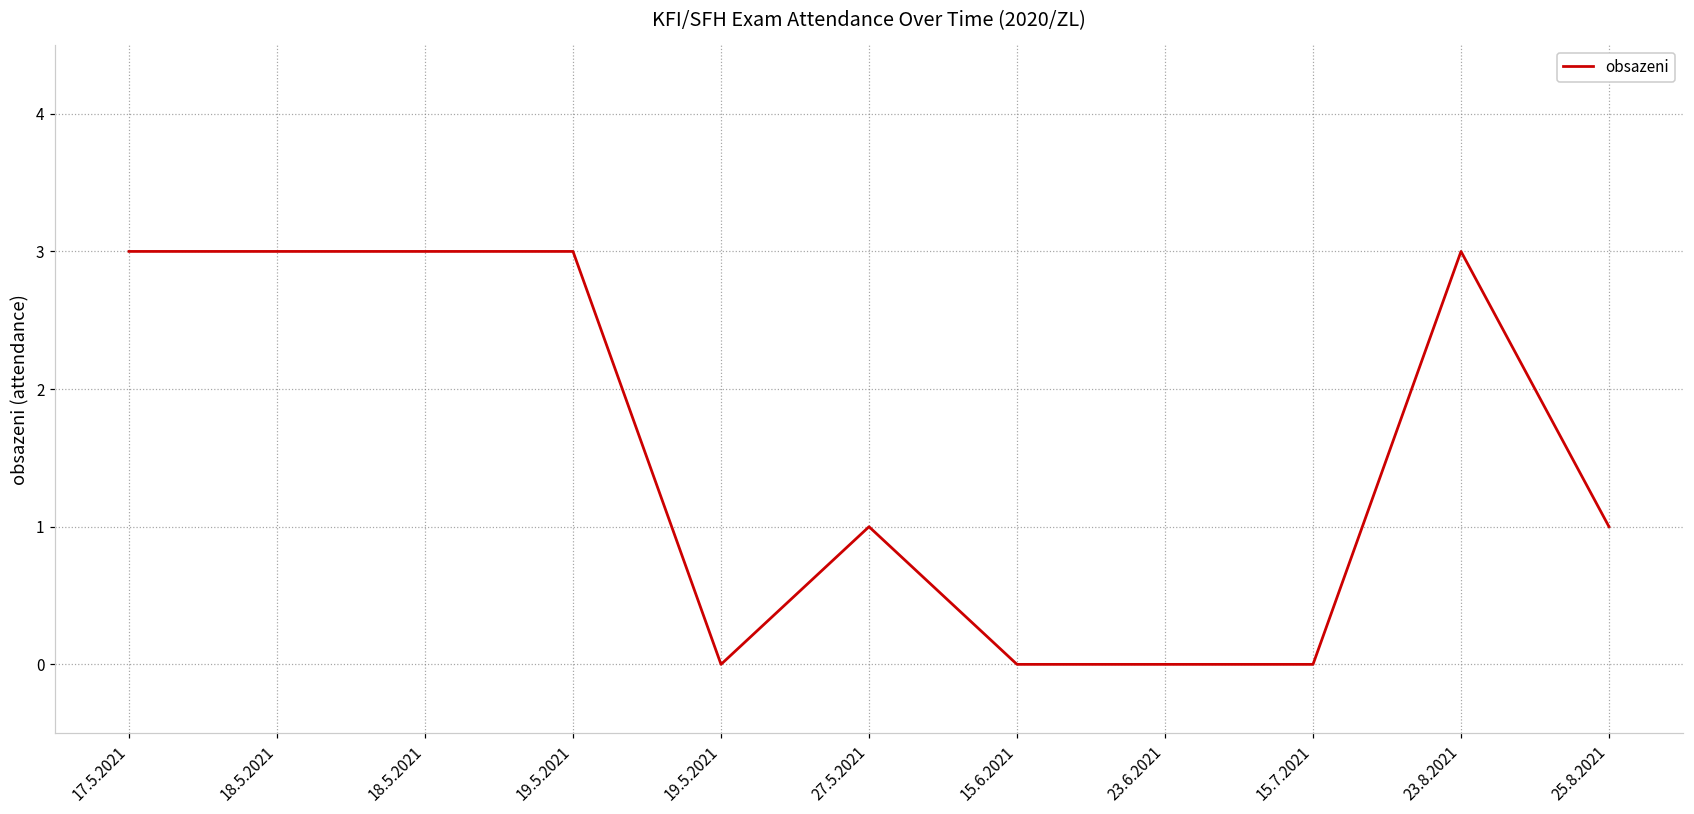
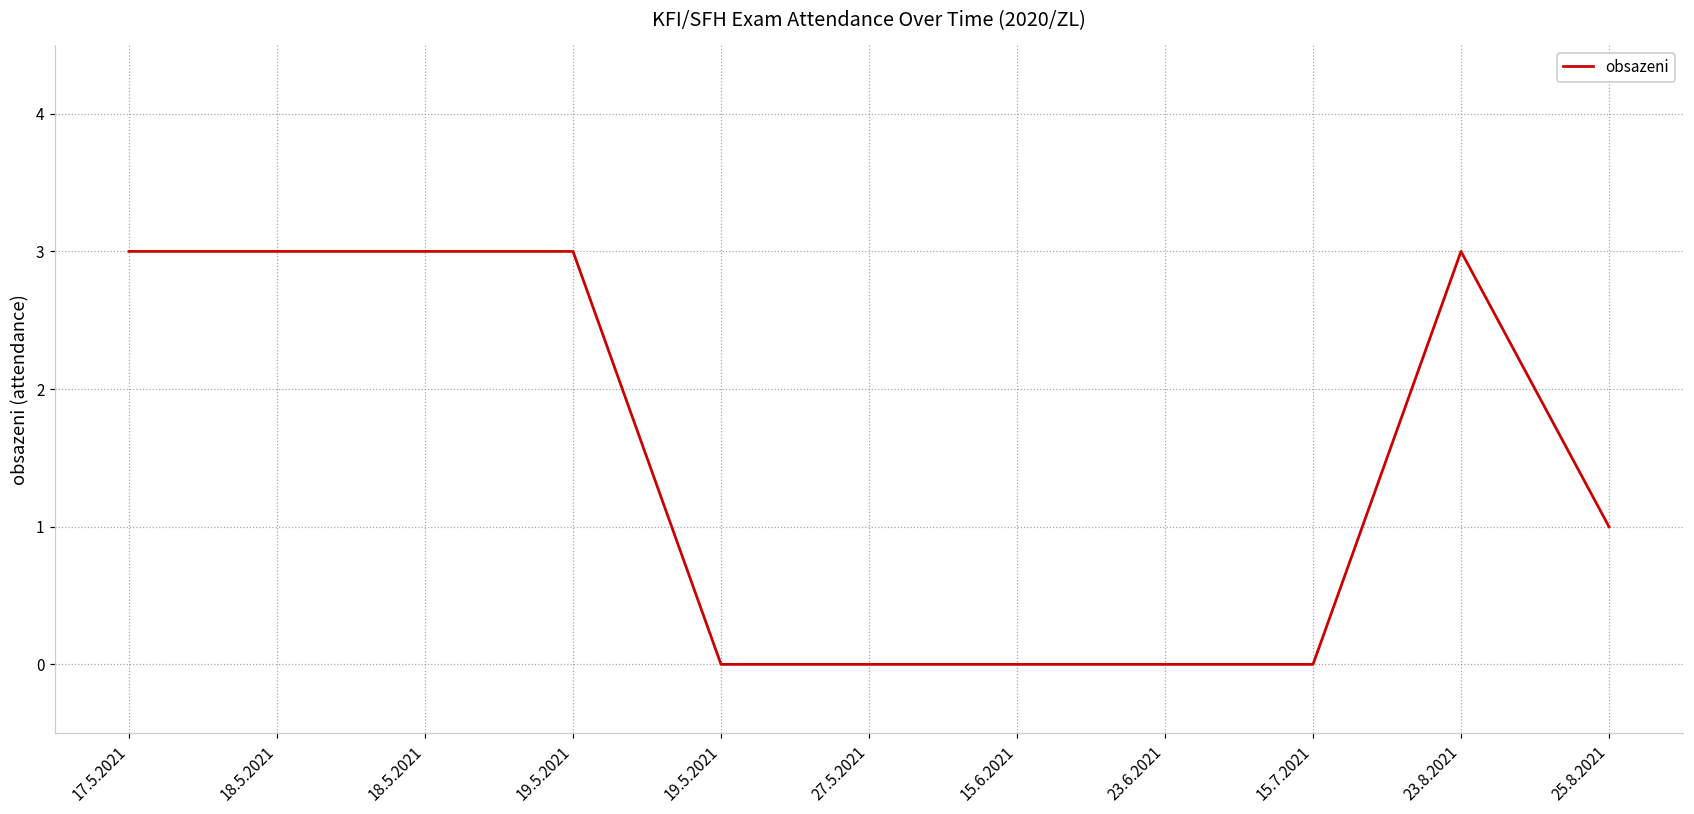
27.5.2021: 1 -> 0
